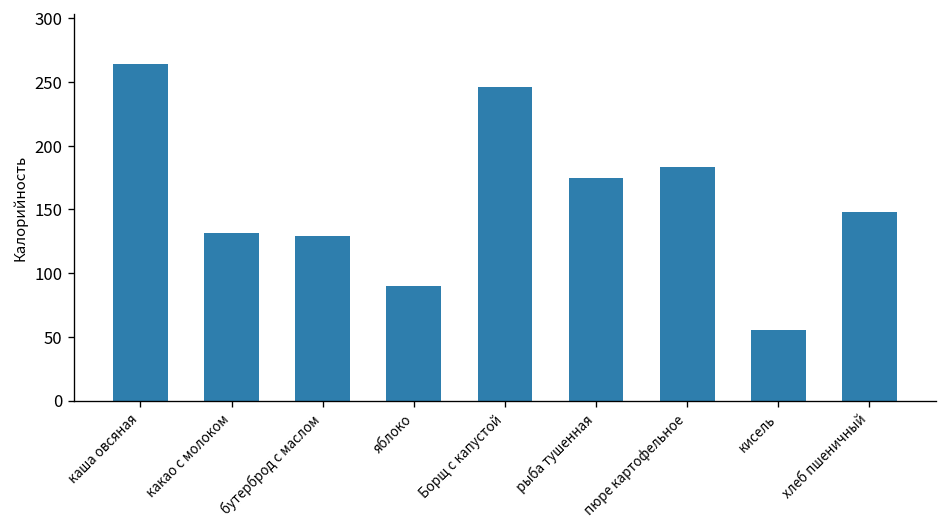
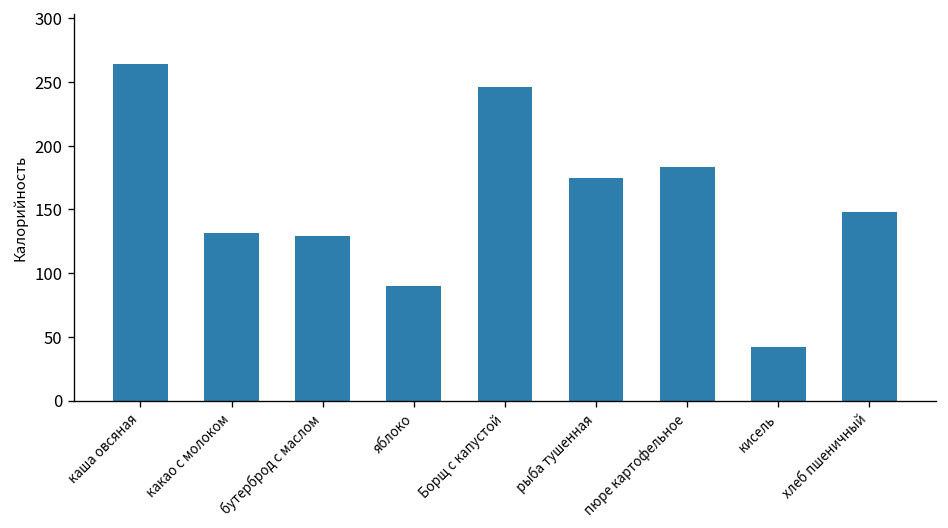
кисель: 55 -> 42
